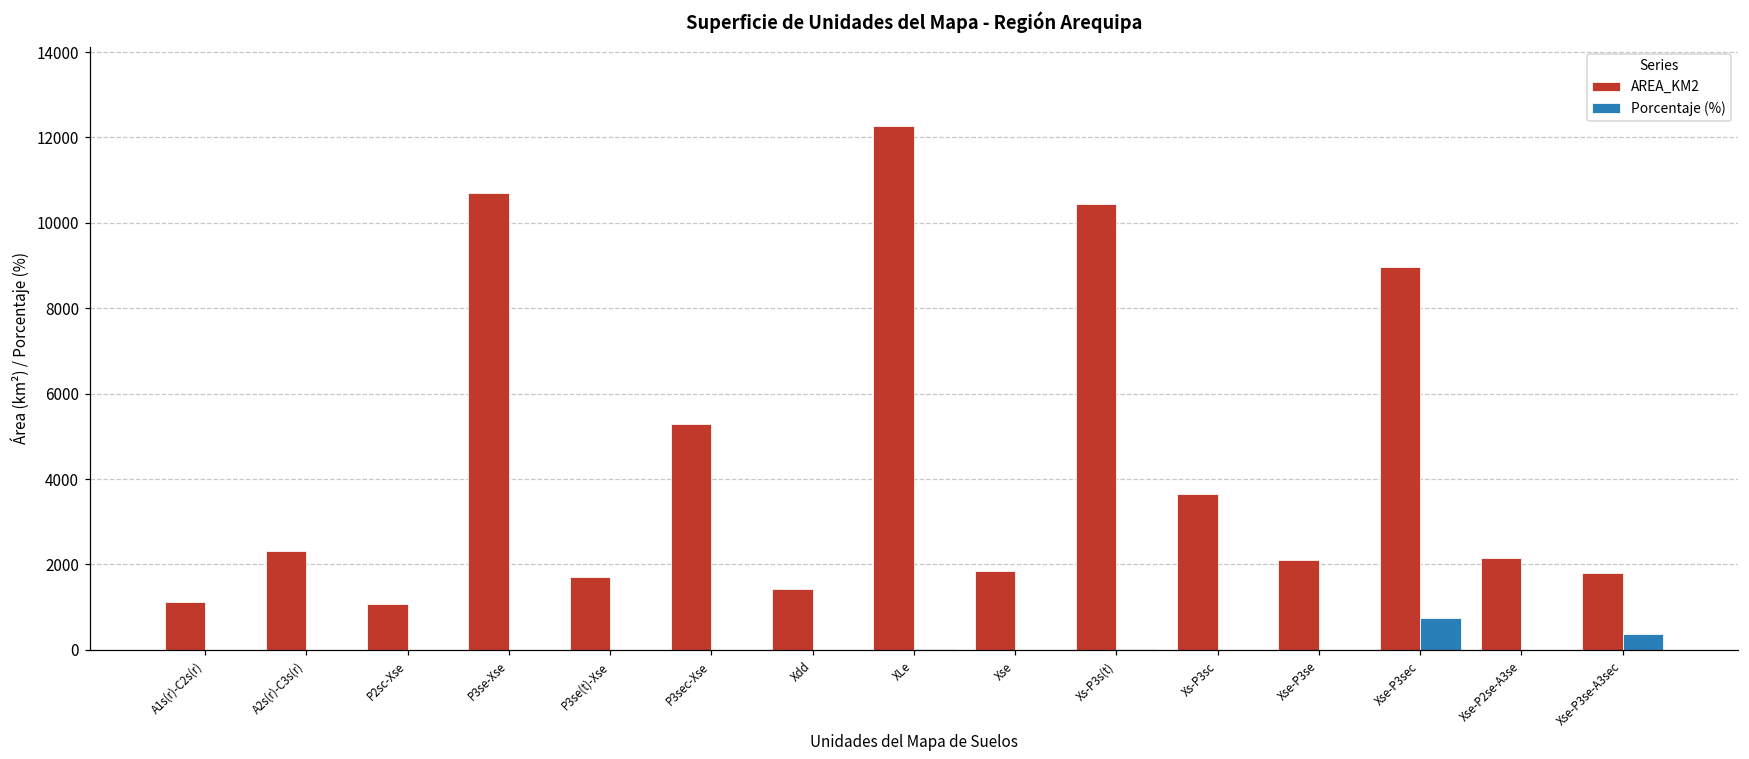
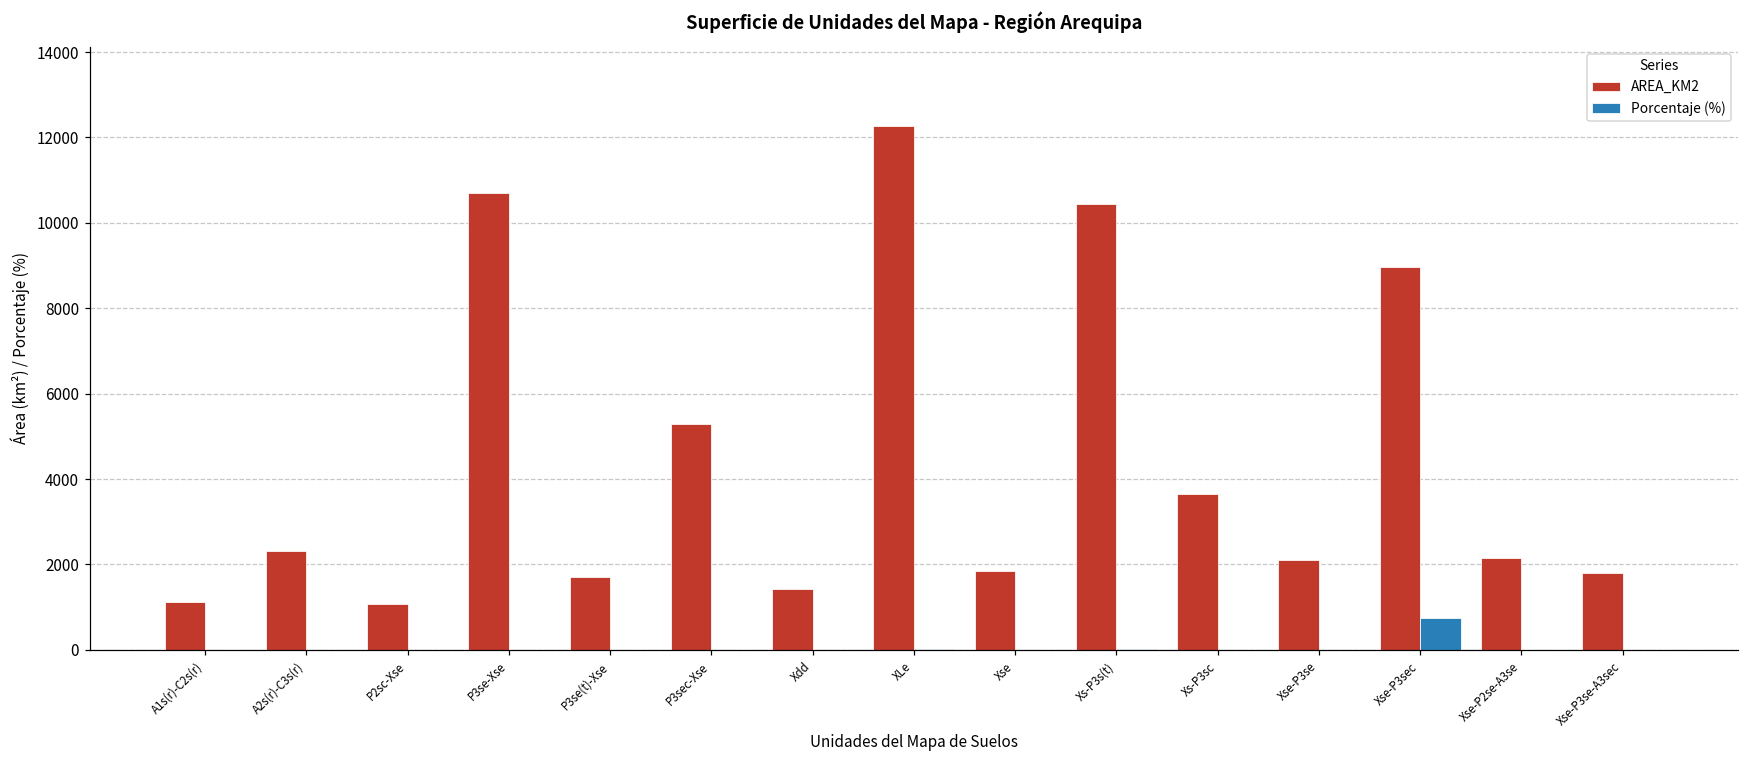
Porcentaje (%), Xse-P3se-A3sec: 400 -> 0
